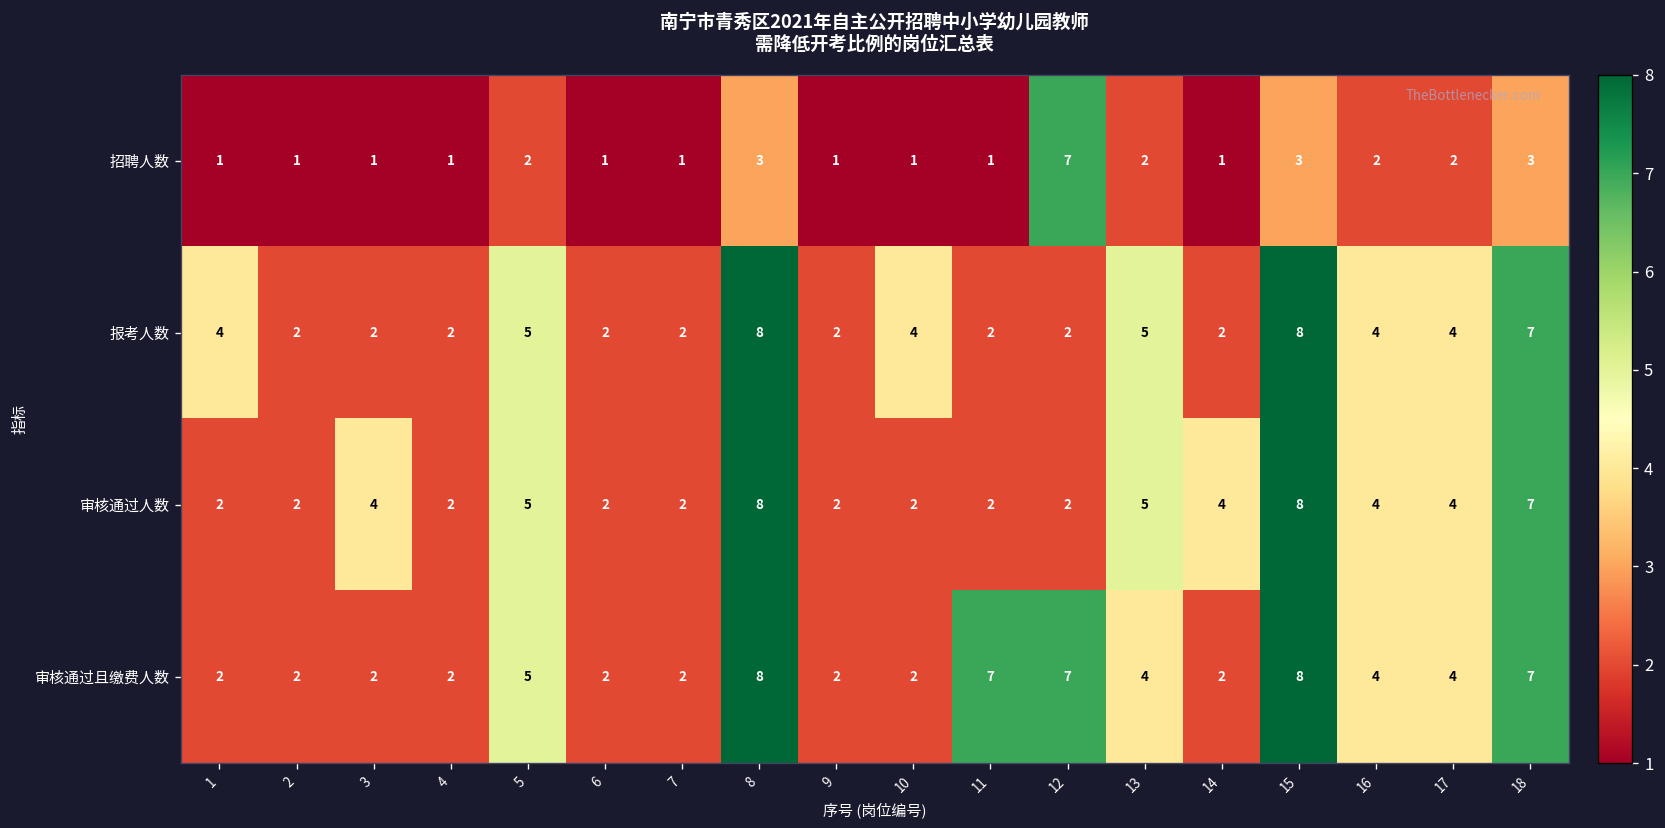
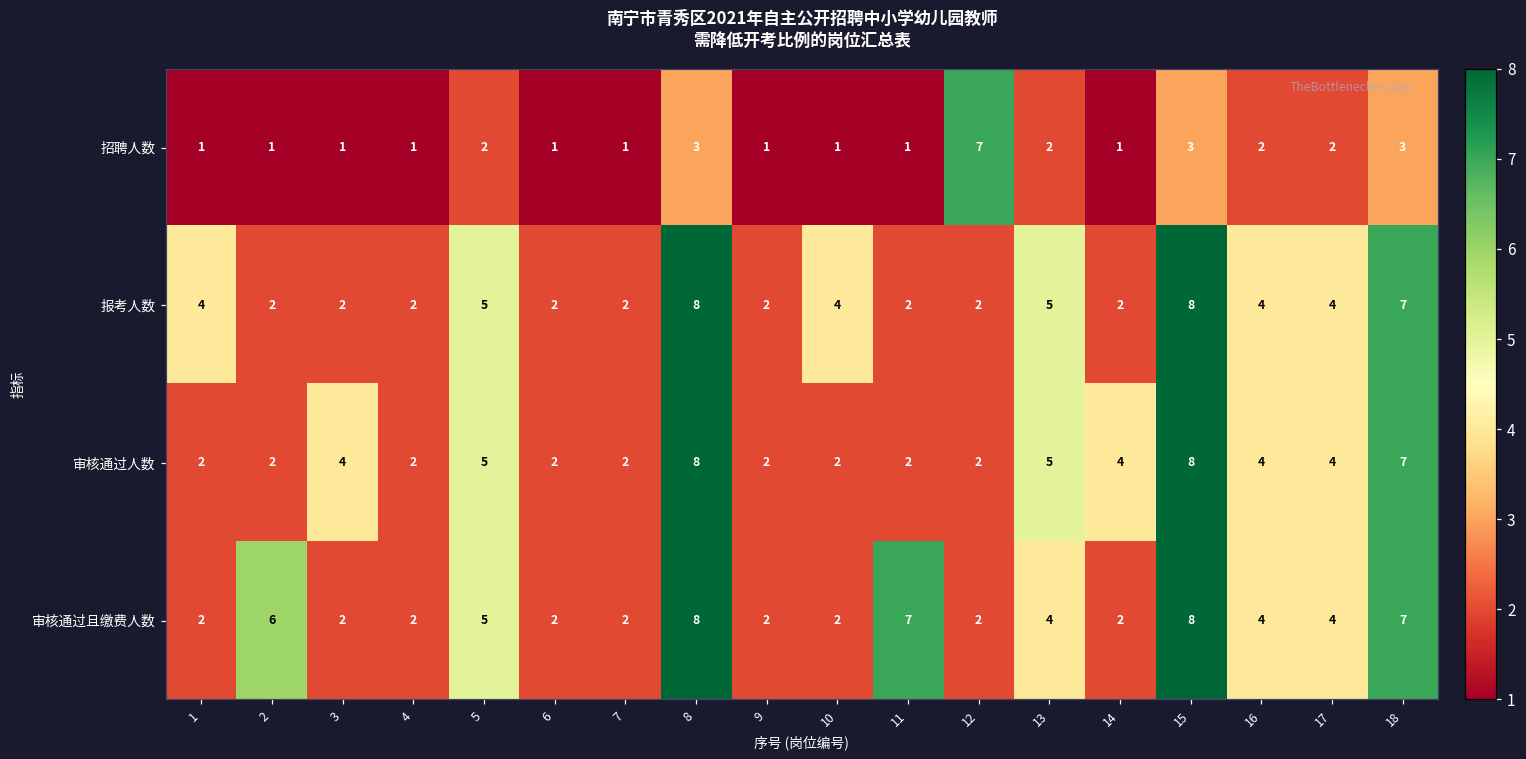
审核通过且缴费人数, 2: 2 -> 6
审核通过且缴费人数, 12: 7 -> 2
